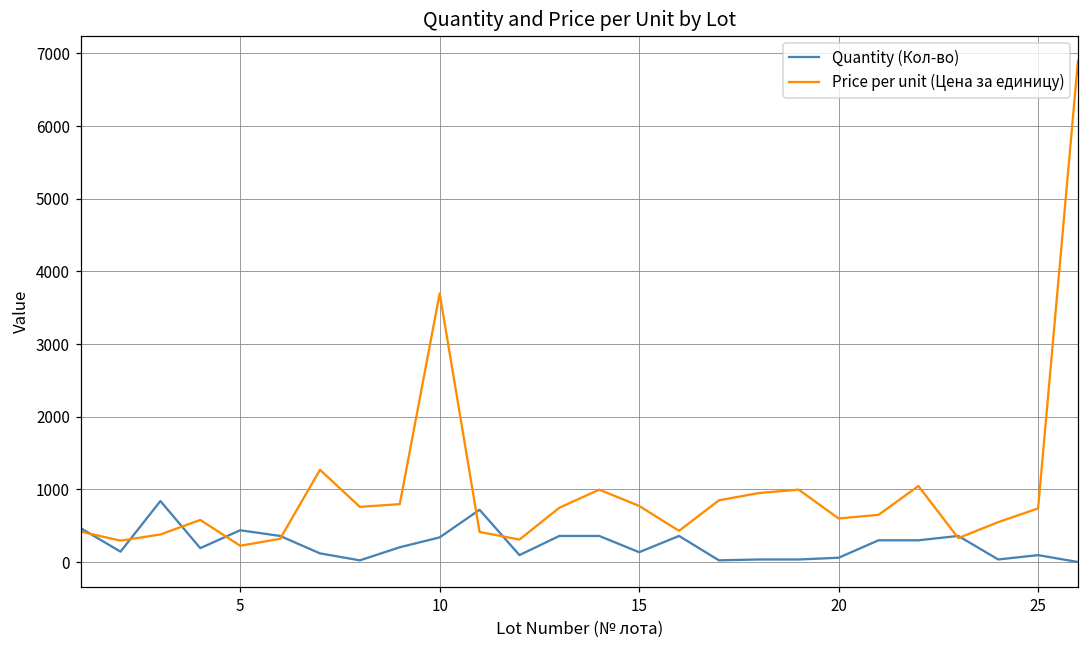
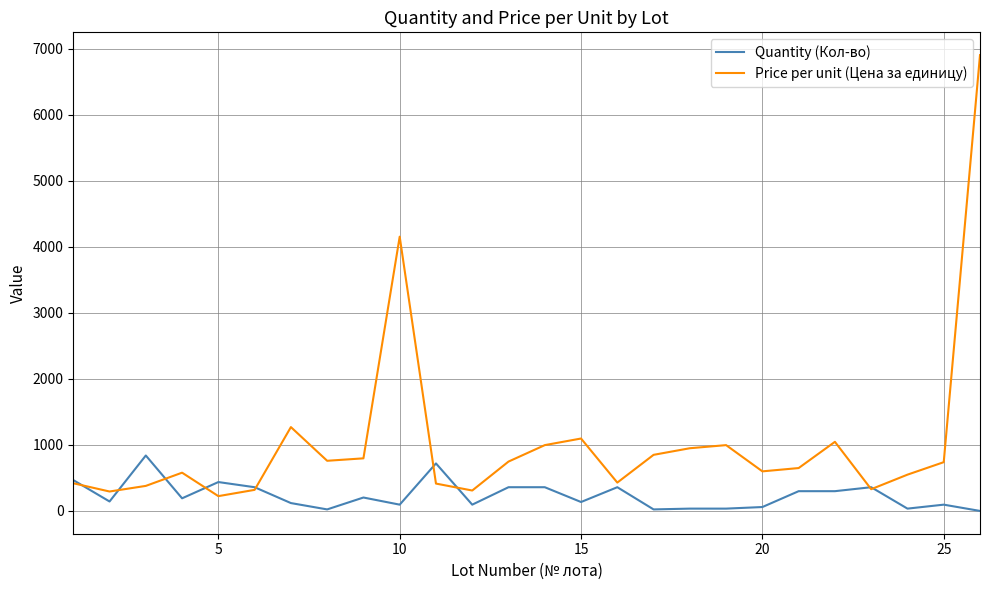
Quantity (Кол-во), 10: 300 -> 100
Price per unit (Цена за единицу), 10: 3700 -> 4200
Price per unit (Цена за единицу), 15: 800 -> 1100
